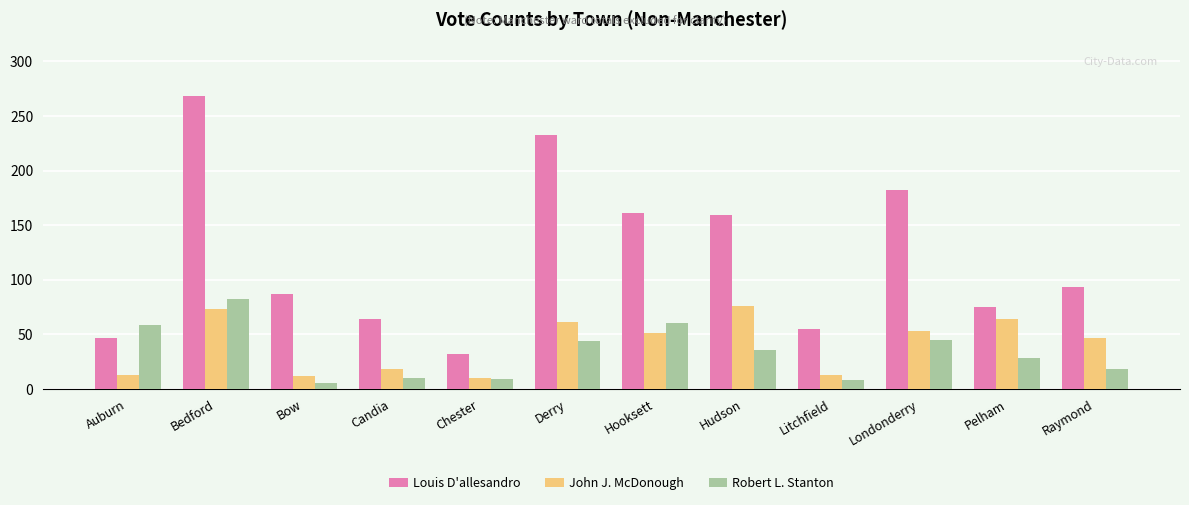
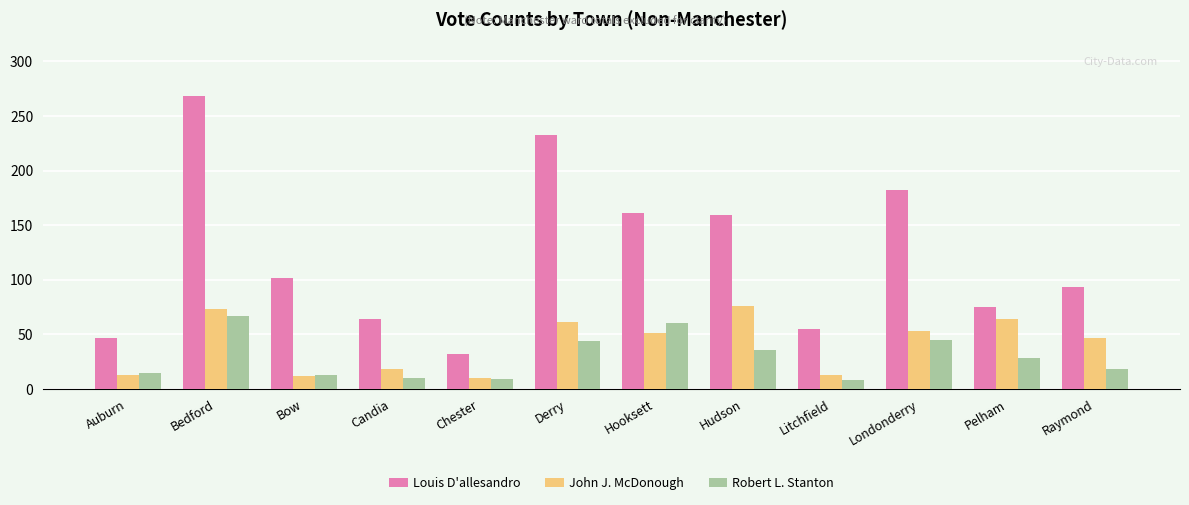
Robert L. Stanton, Auburn: 59 -> 15
Robert L. Stanton, Bedford: 82 -> 67
Louis D'allesandro, Bow: 87 -> 102
Robert L. Stanton, Bow: 5 -> 13
